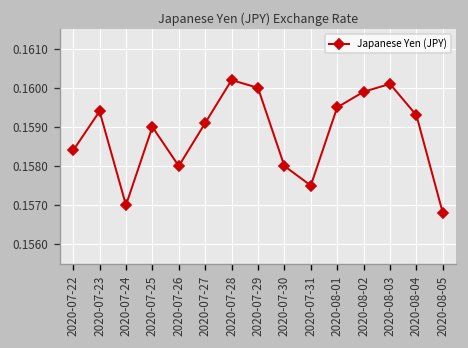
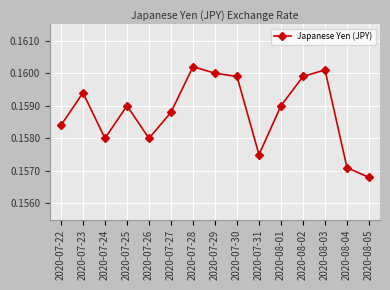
2020-07-24: 0.157 -> 0.158
2020-07-27: 0.1591 -> 0.1588
2020-07-30: 0.1580 -> 0.1599
2020-08-01: 0.1595 -> 0.1590
2020-08-04: 0.1593 -> 0.1571
